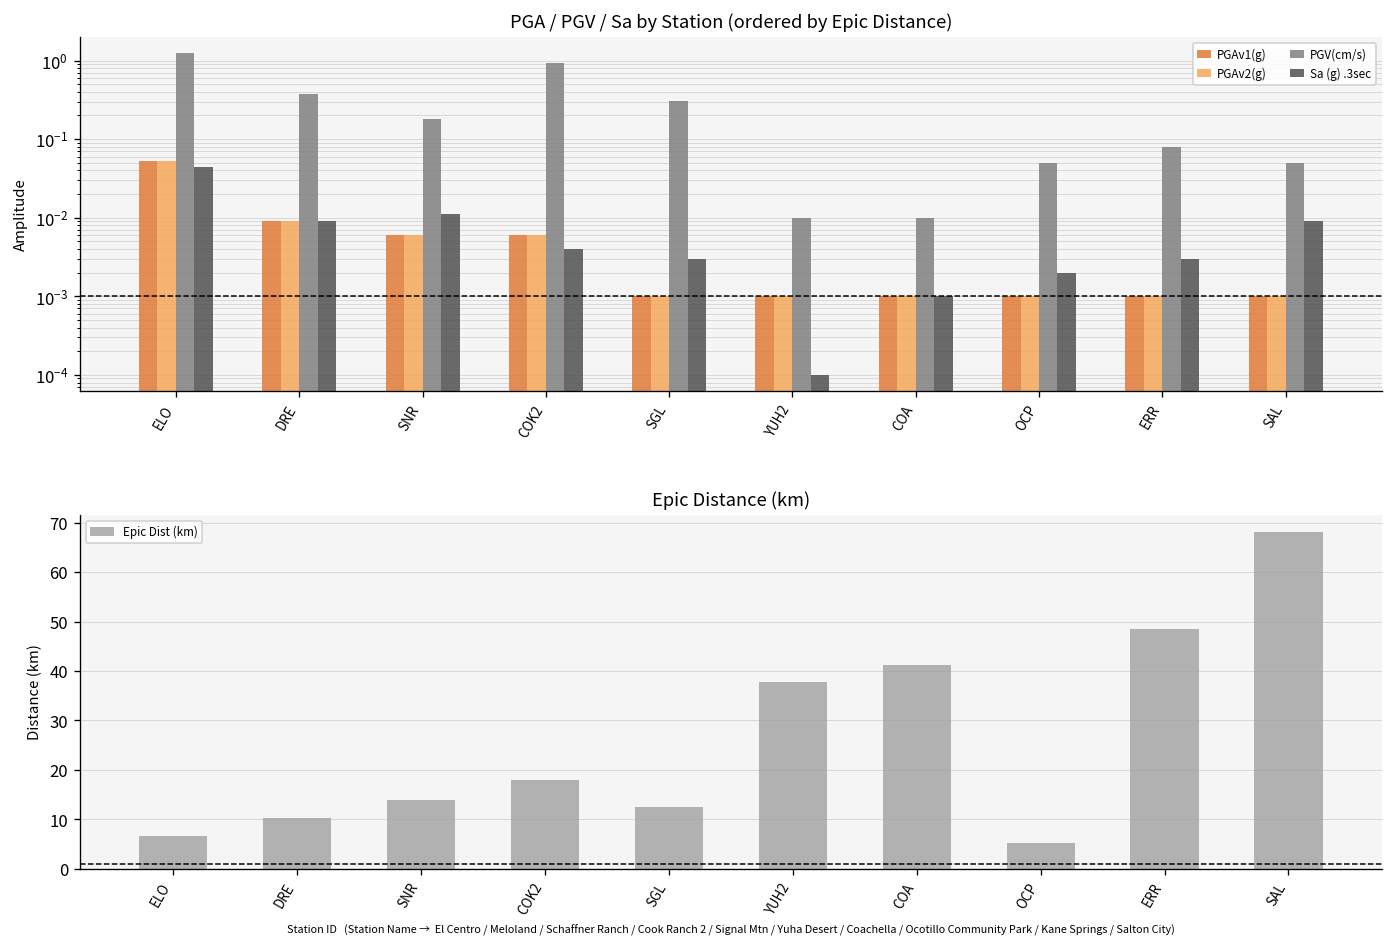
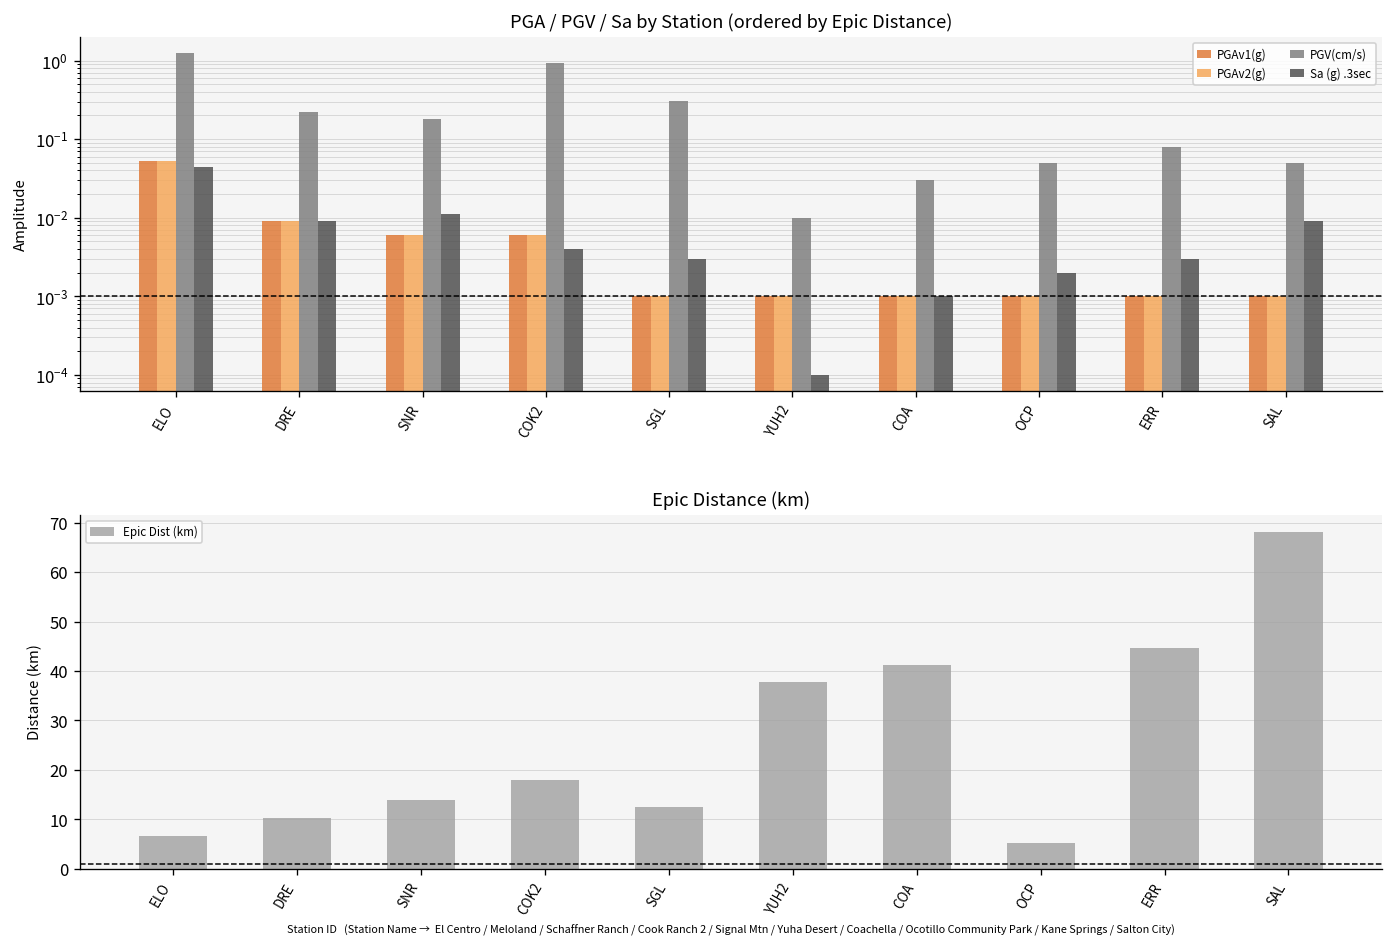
PGA / PGV / Sa by Station (ordered by Epic Distance), PGV(cm/s), DRE: 0.4 -> 0.22
PGA / PGV / Sa by Station (ordered by Epic Distance), PGV(cm/s), COA: 0.01 -> 0.03
Epic Distance (km), ERR: 49 -> 45
